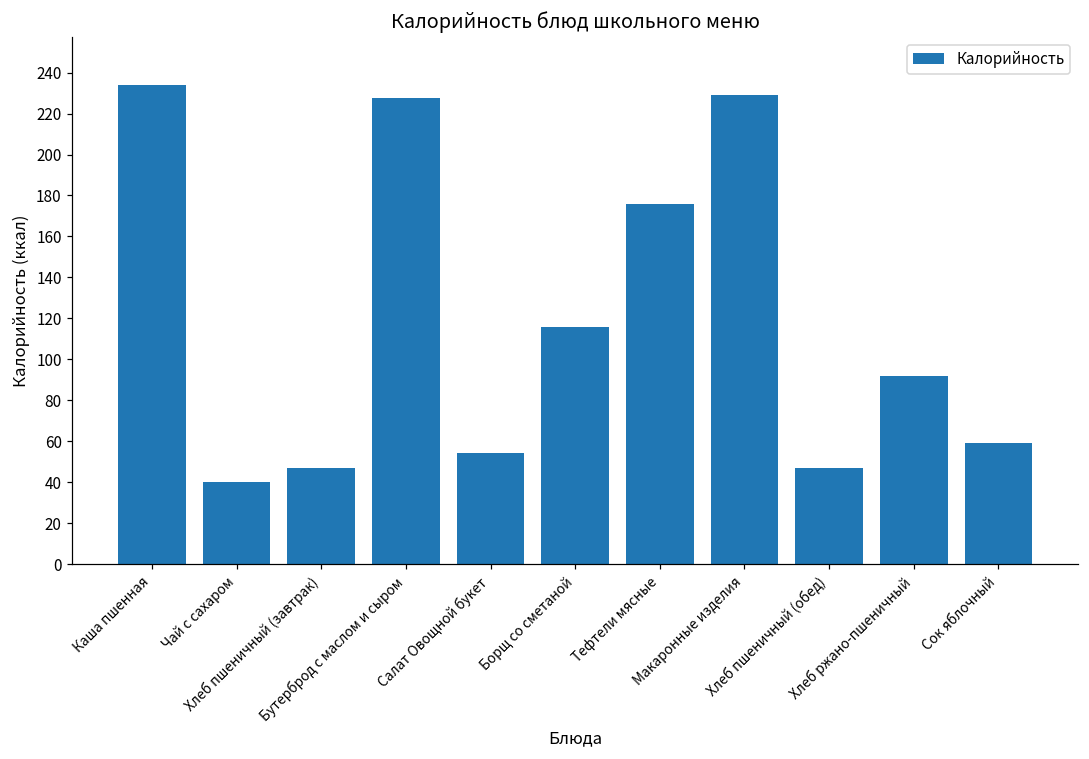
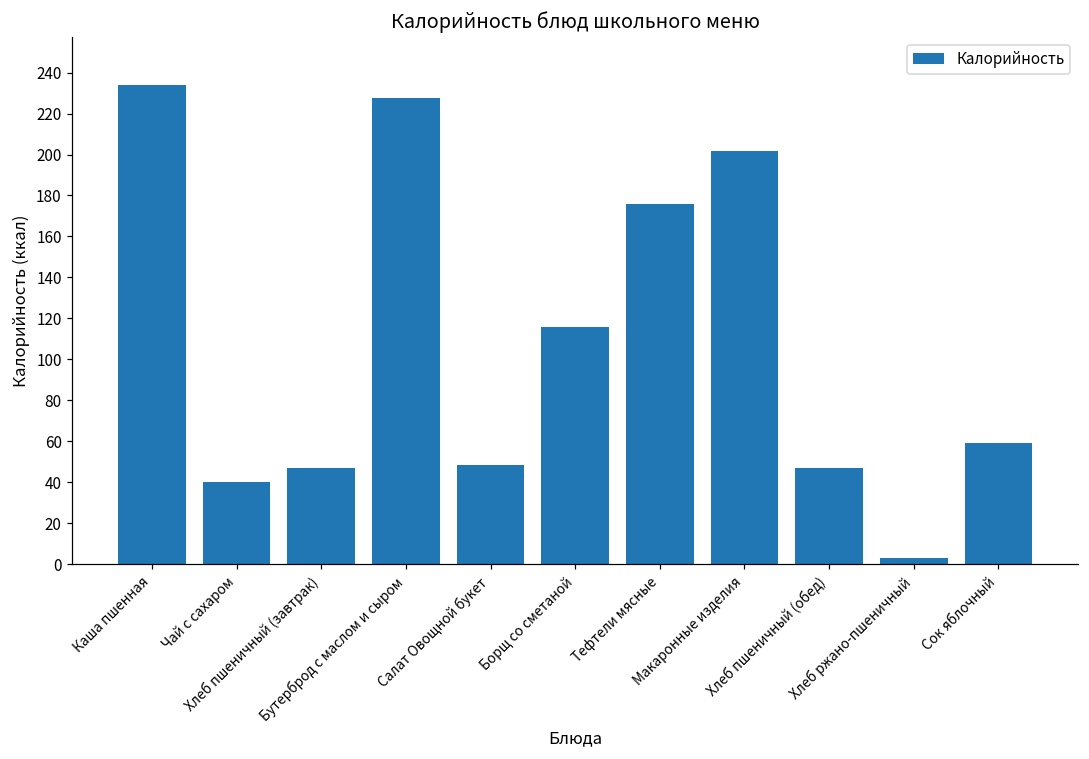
Салат Овощной букет: 54 -> 49
Макаронные изделия: 229 -> 202
Хлеб ржано-пшеничный: 92 -> 3
